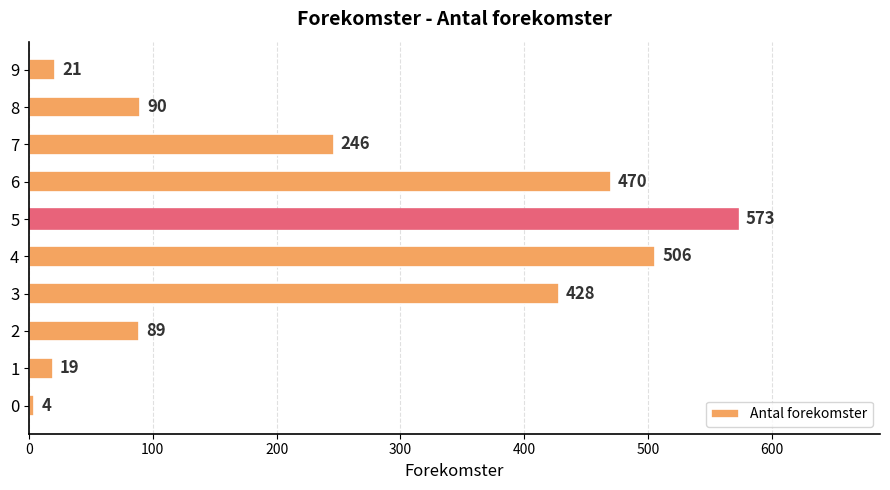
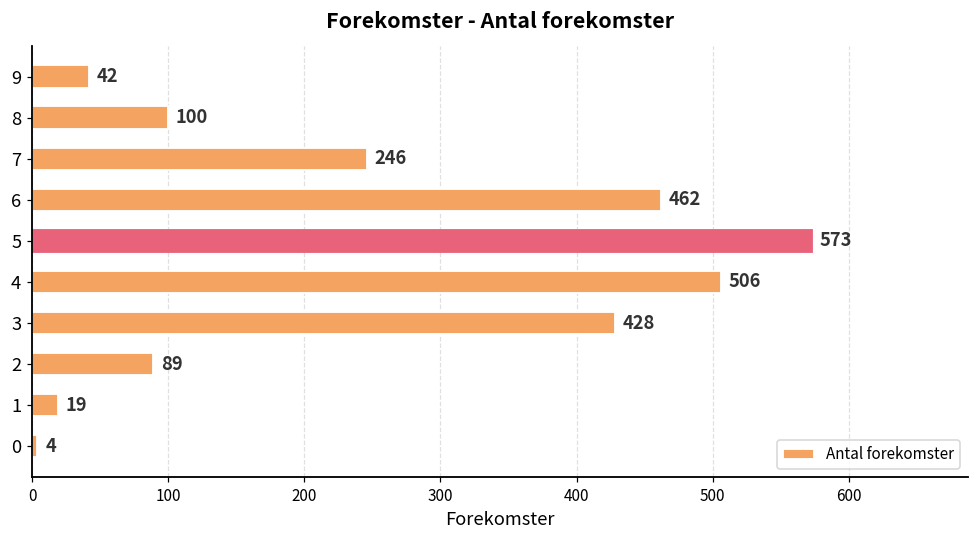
9: 21 -> 42
8: 90 -> 100
6: 470 -> 462
